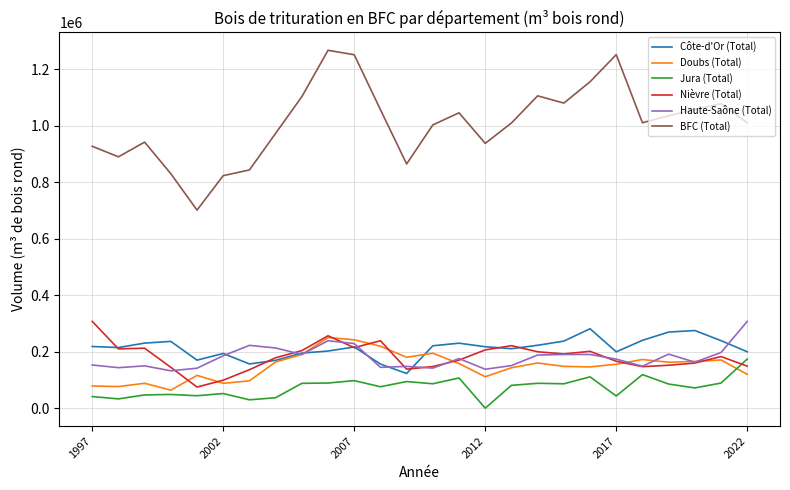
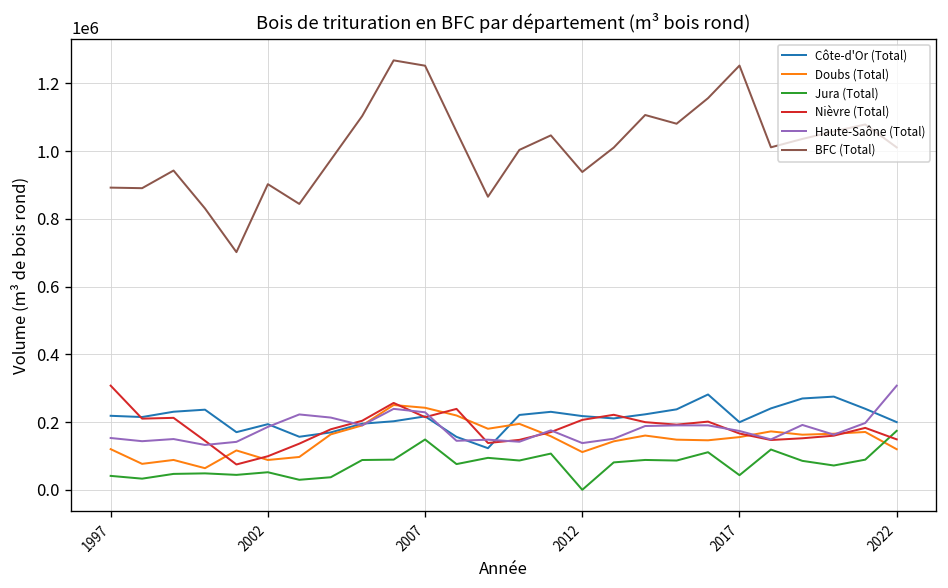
Doubs (Total), 1997: 80000 -> 120000
BFC (Total), 1997: 930000 -> 890000
BFC (Total), 2002: 820000 -> 900000
Jura (Total), 2007: 100000 -> 150000
